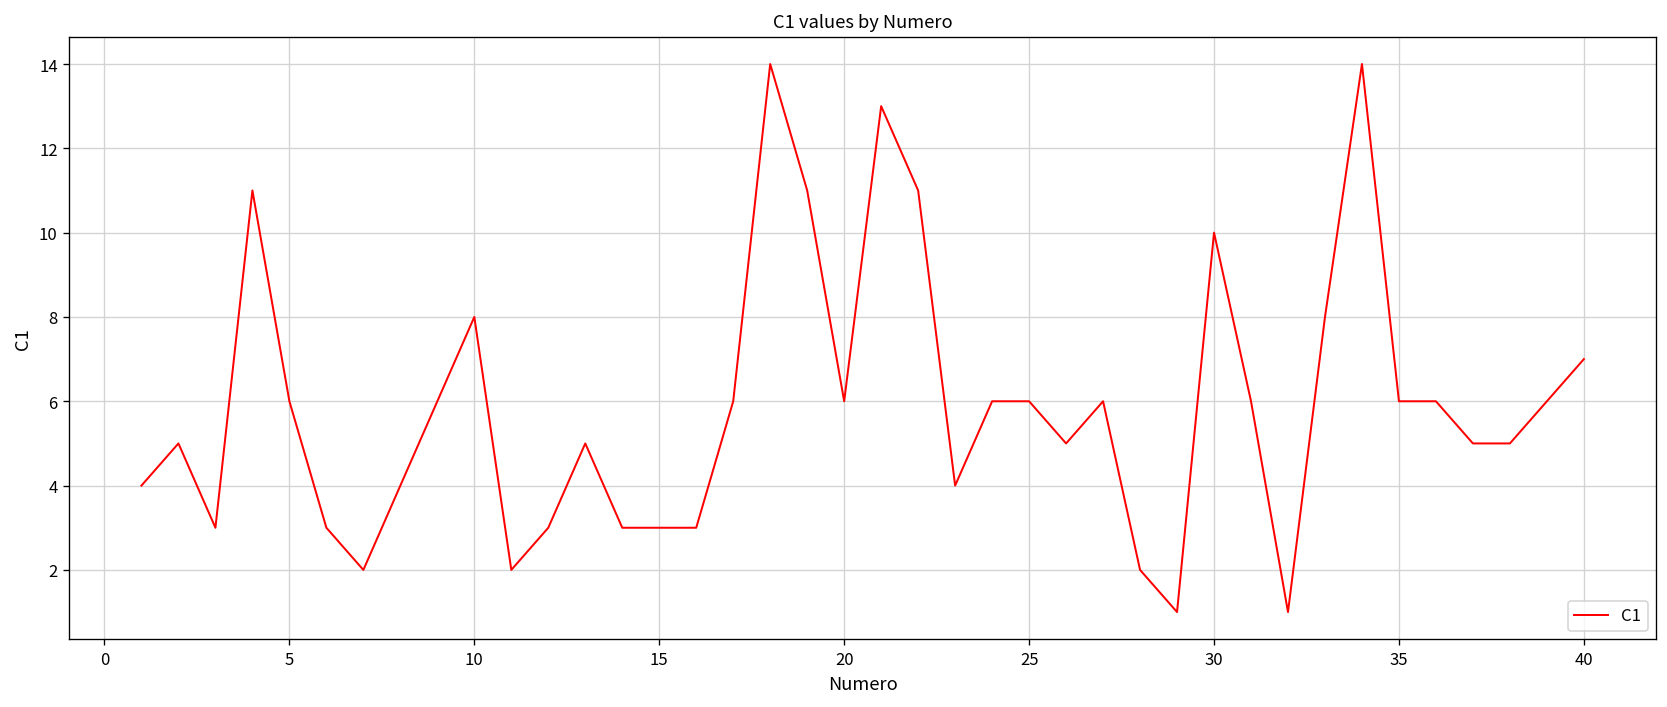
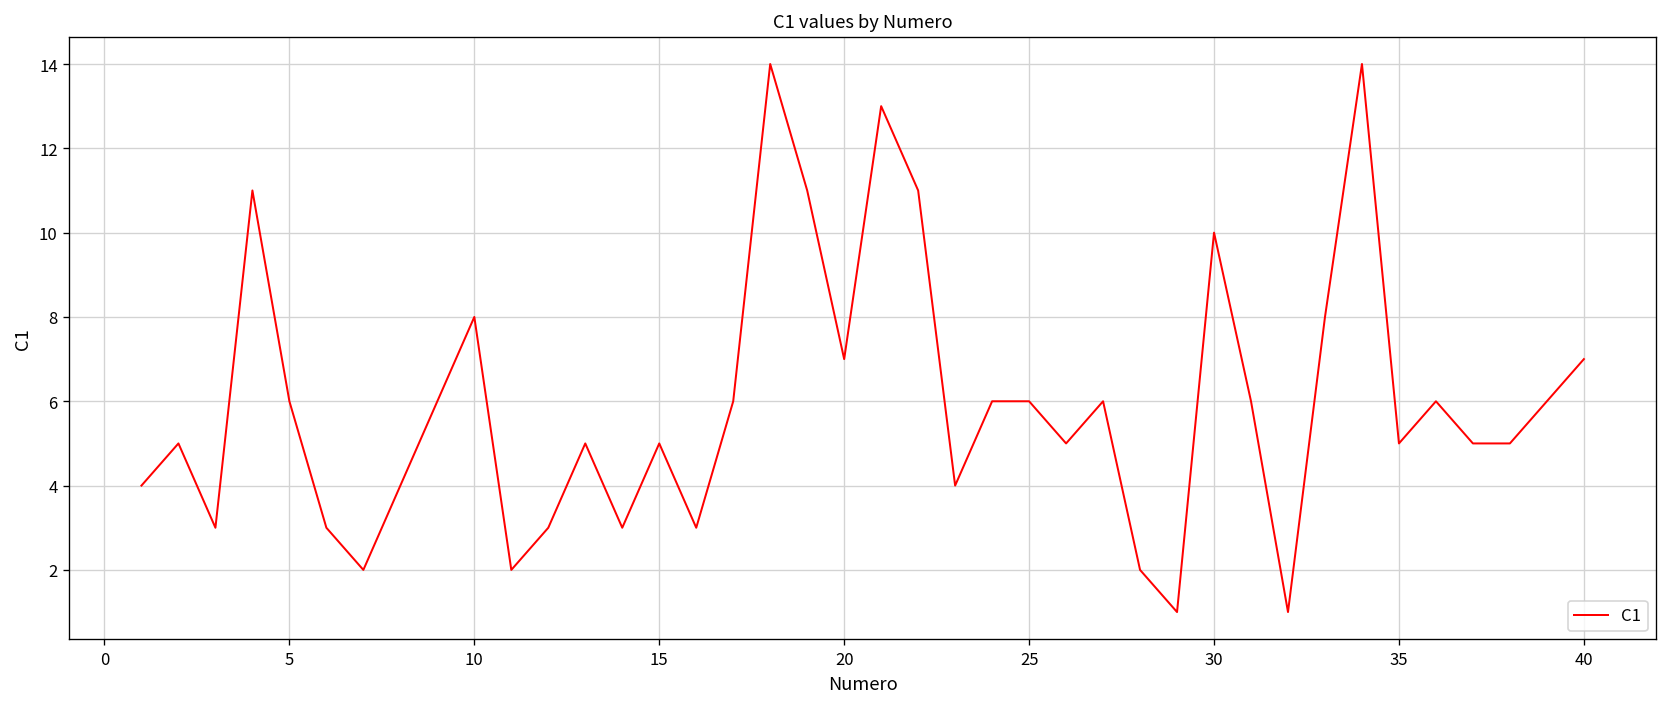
15: 3 -> 5
20: 6 -> 7
35: 6 -> 5
